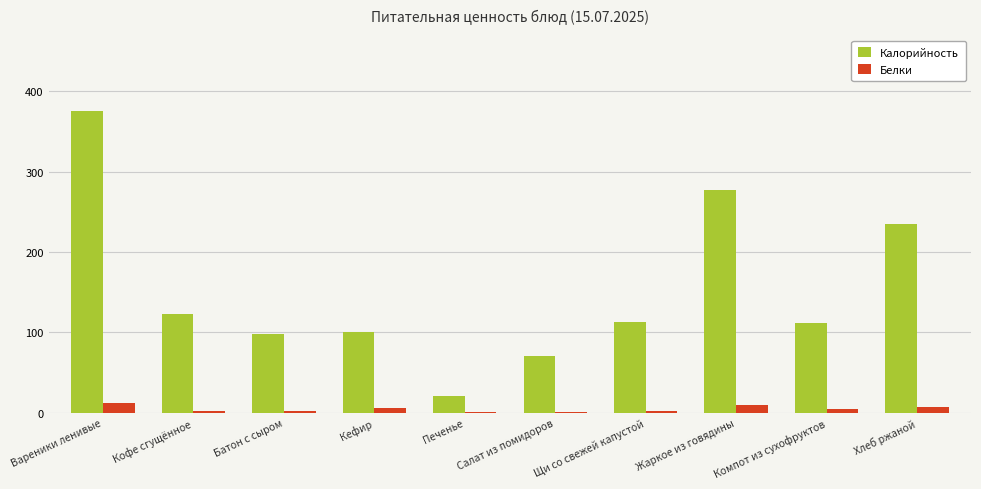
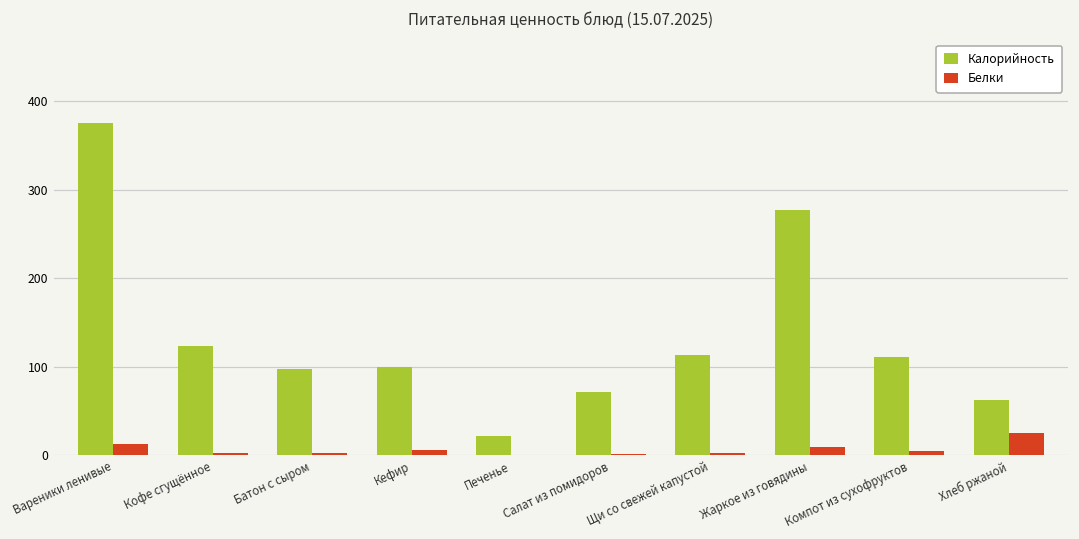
Калорийность, Хлеб ржаной: 240 -> 60
Белки, Хлеб ржаной: 10 -> 30
